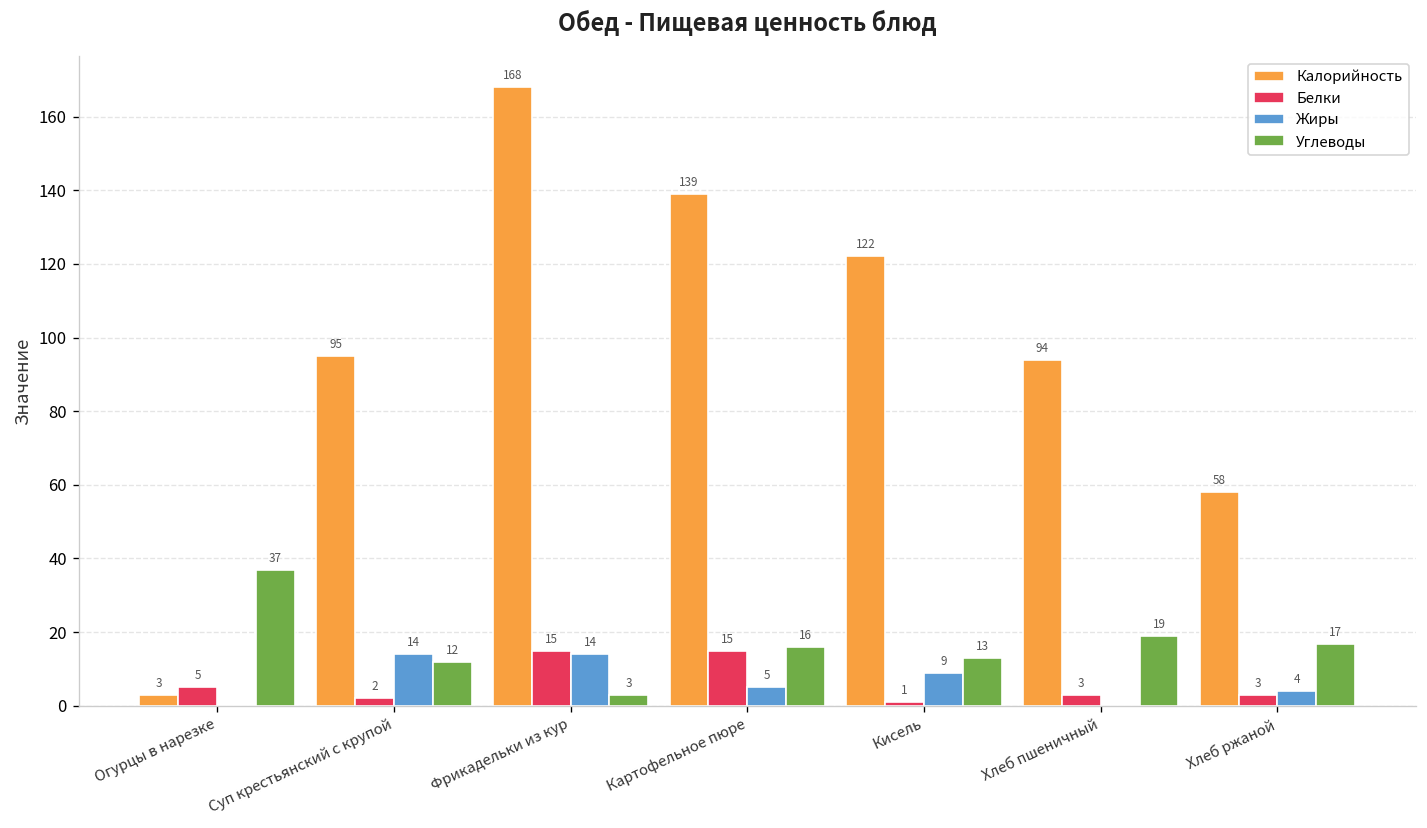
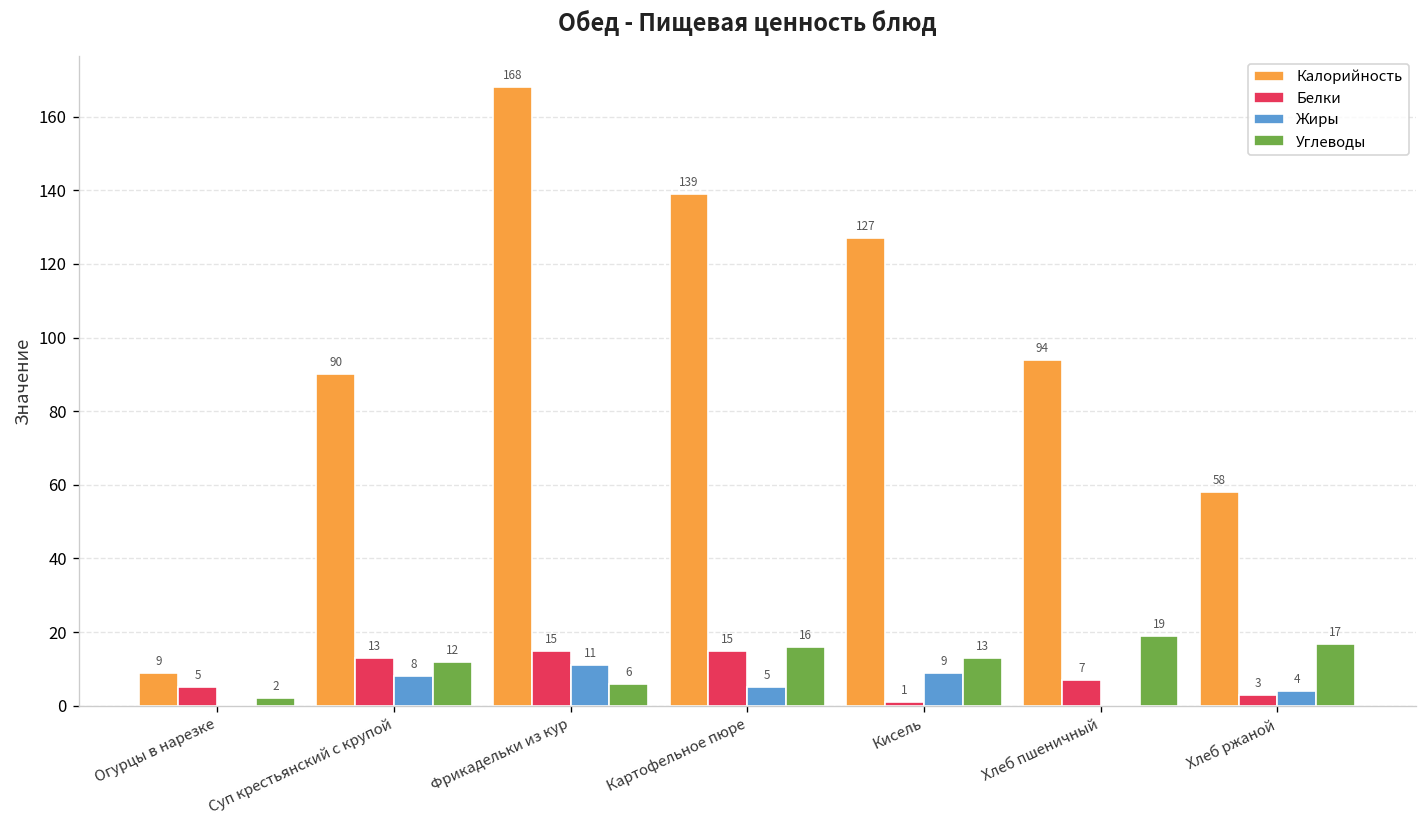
Калорийность, Огурцы в нарезке: 3 -> 9
Углеводы, Огурцы в нарезке: 37 -> 2
Калорийность, Суп крестьянский с крупой: 95 -> 90
Белки, Суп крестьянский с крупой: 2 -> 13
Жиры, Суп крестьянский с крупой: 14 -> 8
Жиры, Фрикадельки из кур: 14 -> 11
Углеводы, Фрикадельки из кур: 3 -> 6
Калорийность, Кисель: 122 -> 127
Белки, Хлеб пшеничный: 3 -> 7
